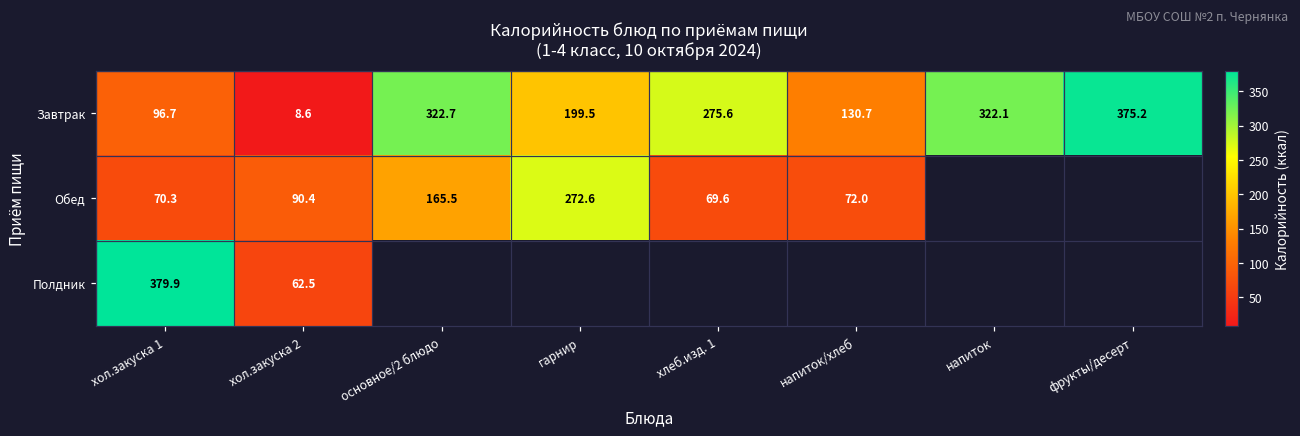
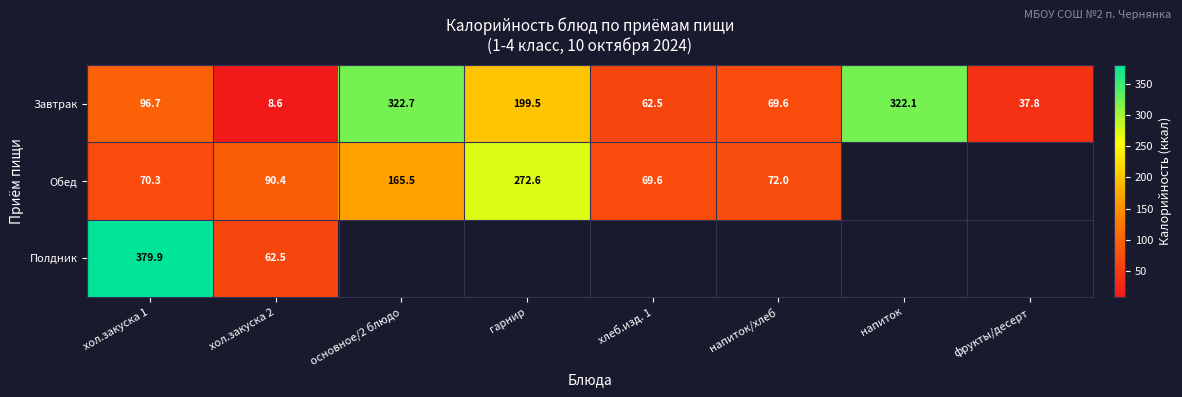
Завтрак, хлеб.изд. 1: 275.6 -> 62.5
Завтрак, напиток/хлеб: 130.7 -> 69.6
Завтрак, фрукты/десерт: 375.2 -> 37.8
